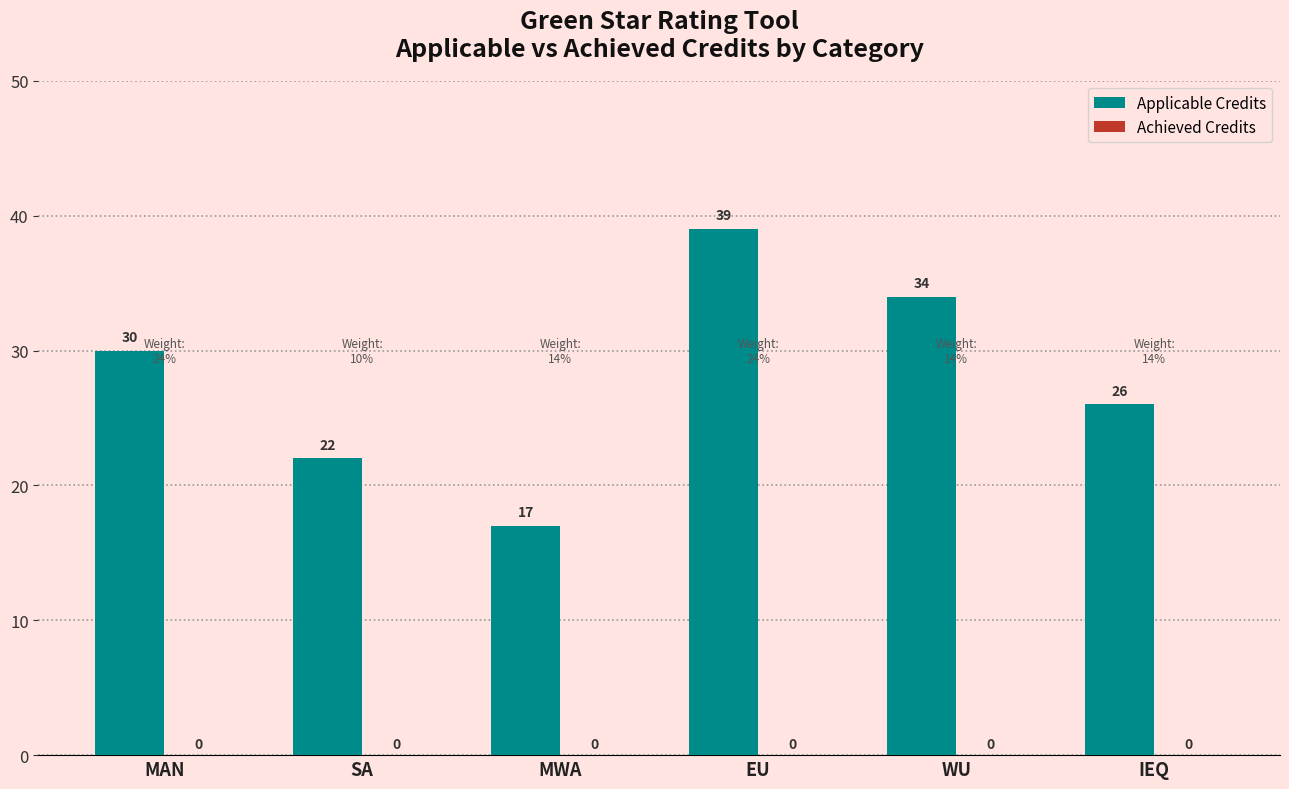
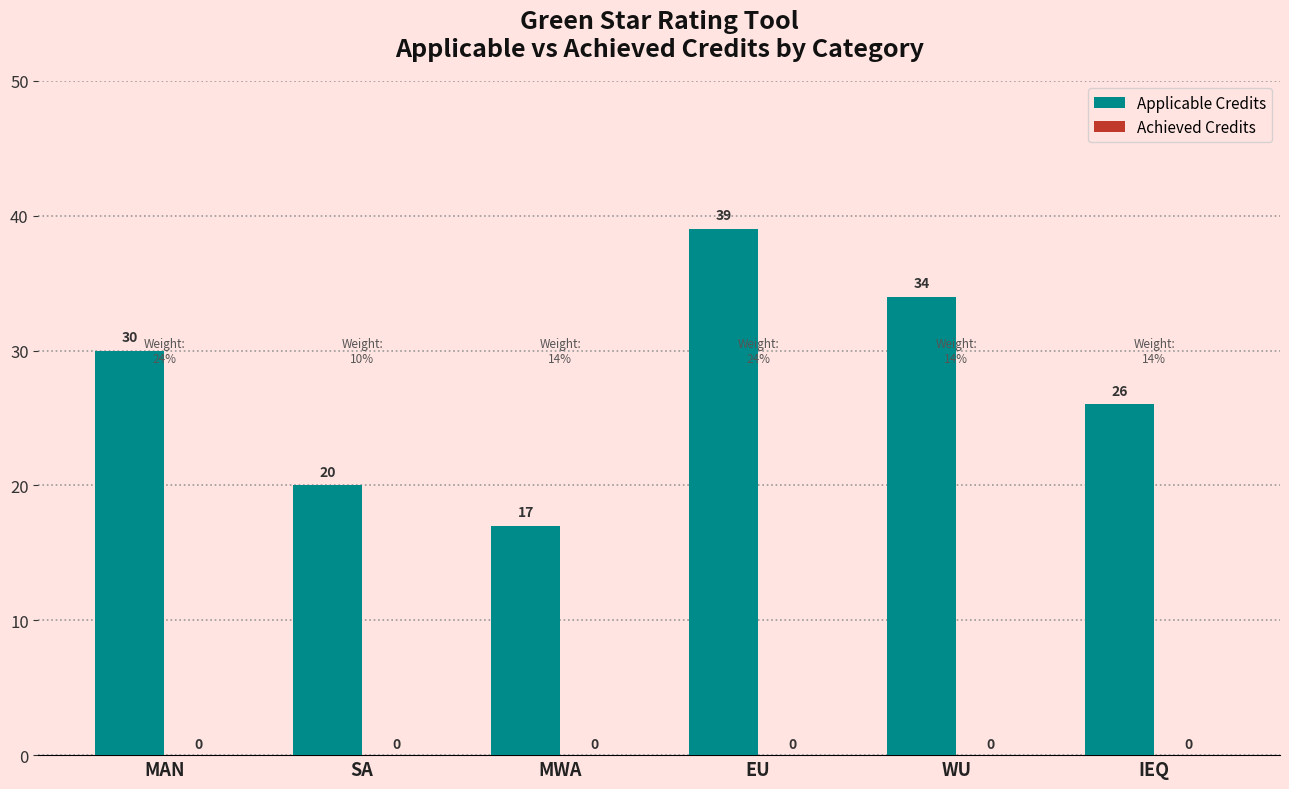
Applicable Credits, SA: 22 -> 20
